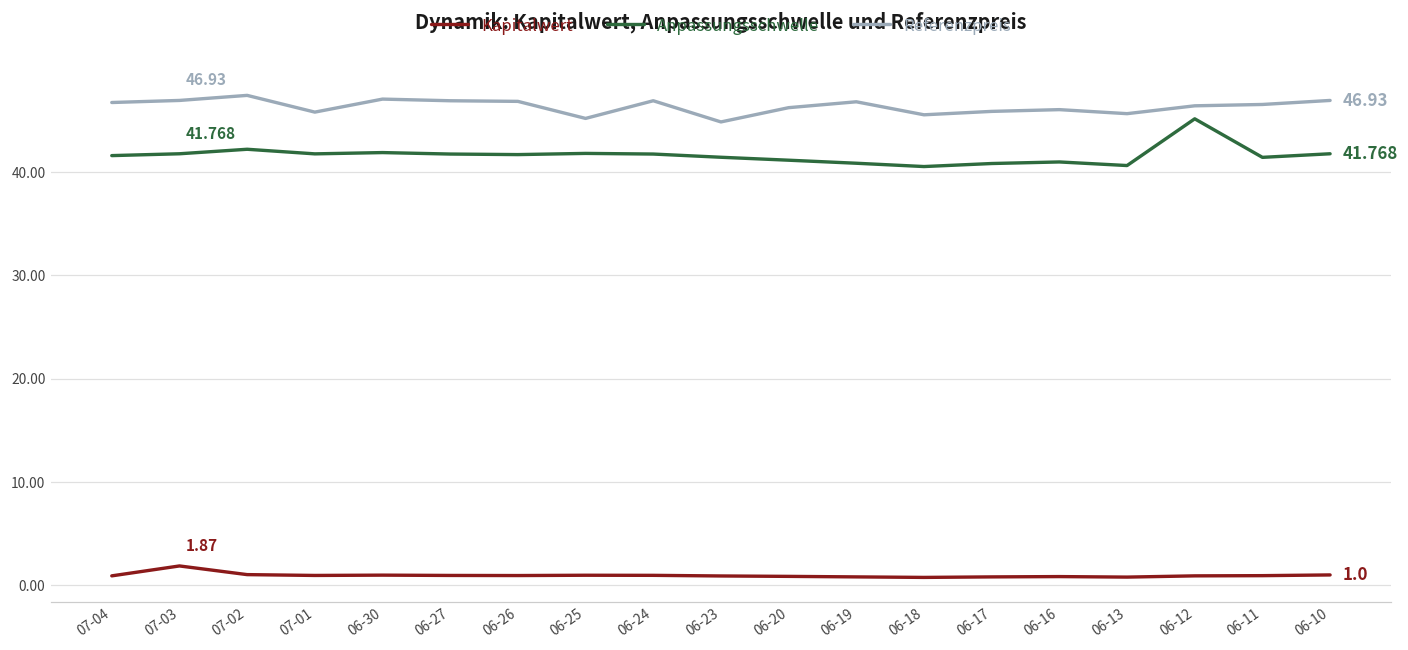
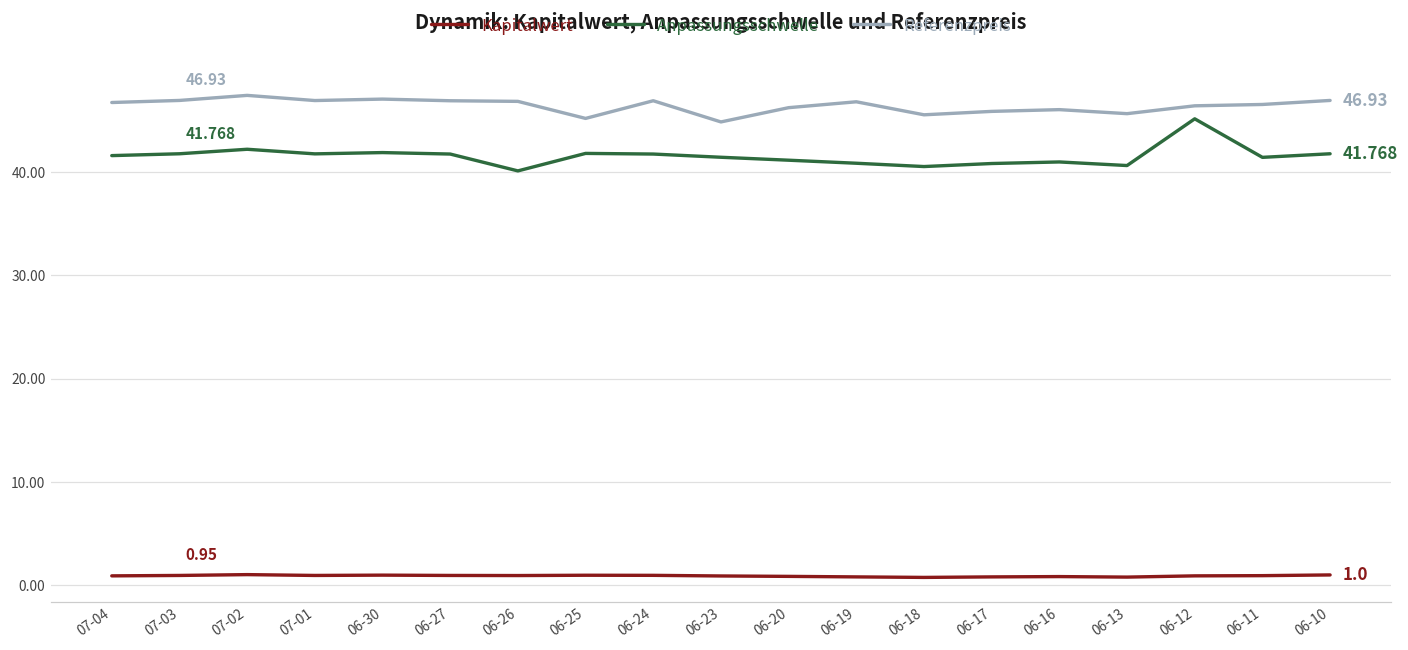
Kapitalwert, 07-03: 1.87 -> 0.95
Referenzpreis, 07-01: 46 -> 47
Anpassungsschwelle, 06-26: 42 -> 40
